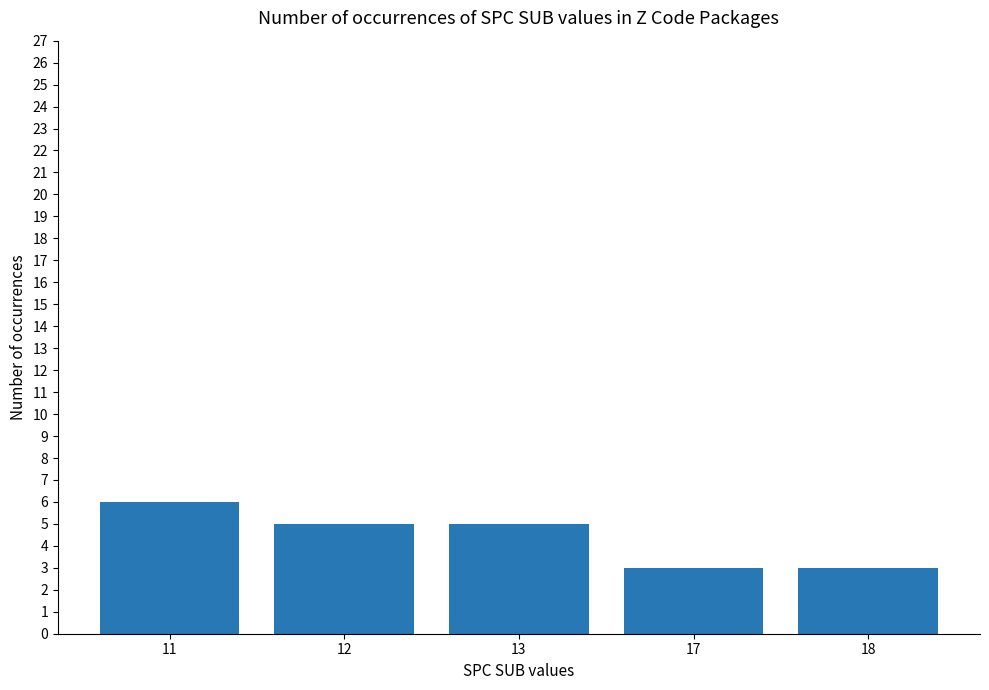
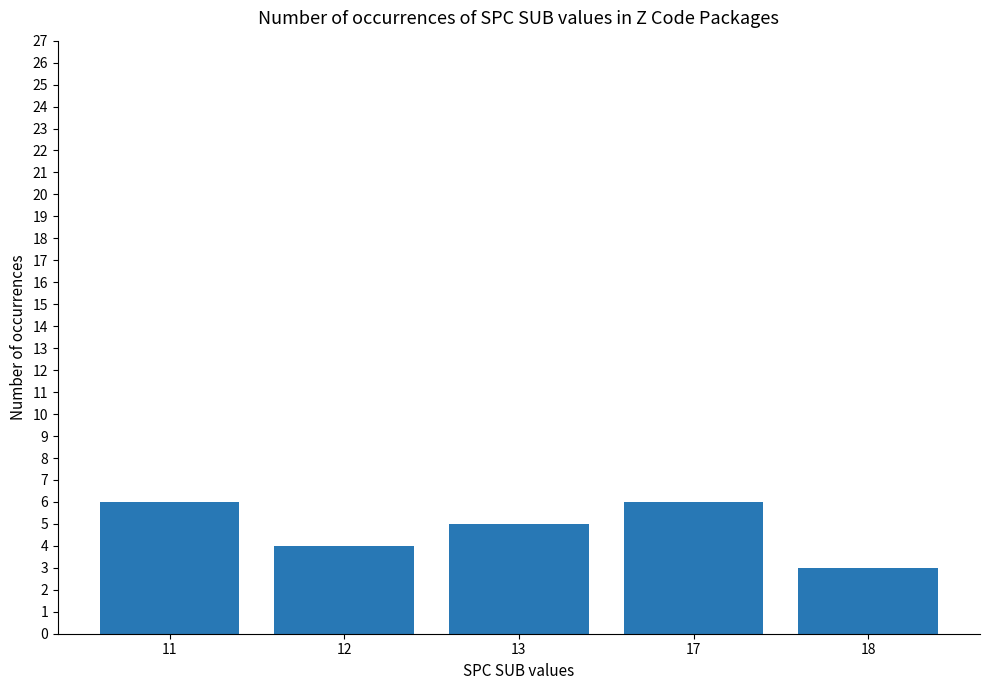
12: 5 -> 4
17: 3 -> 6
